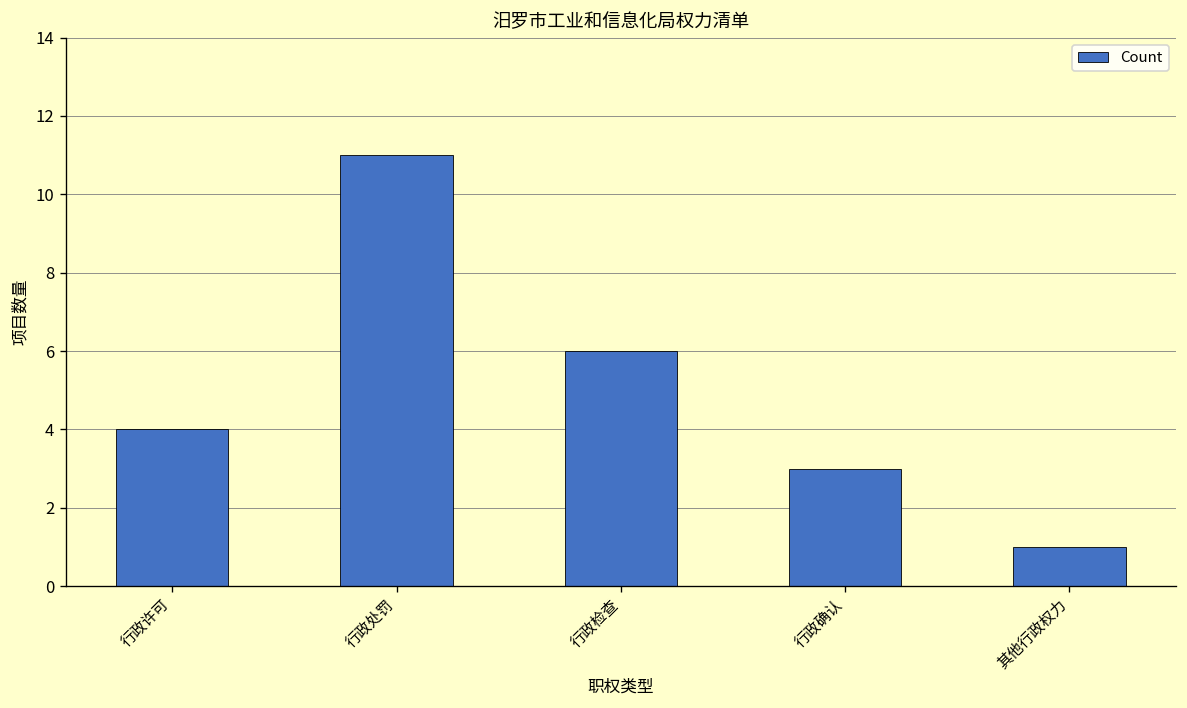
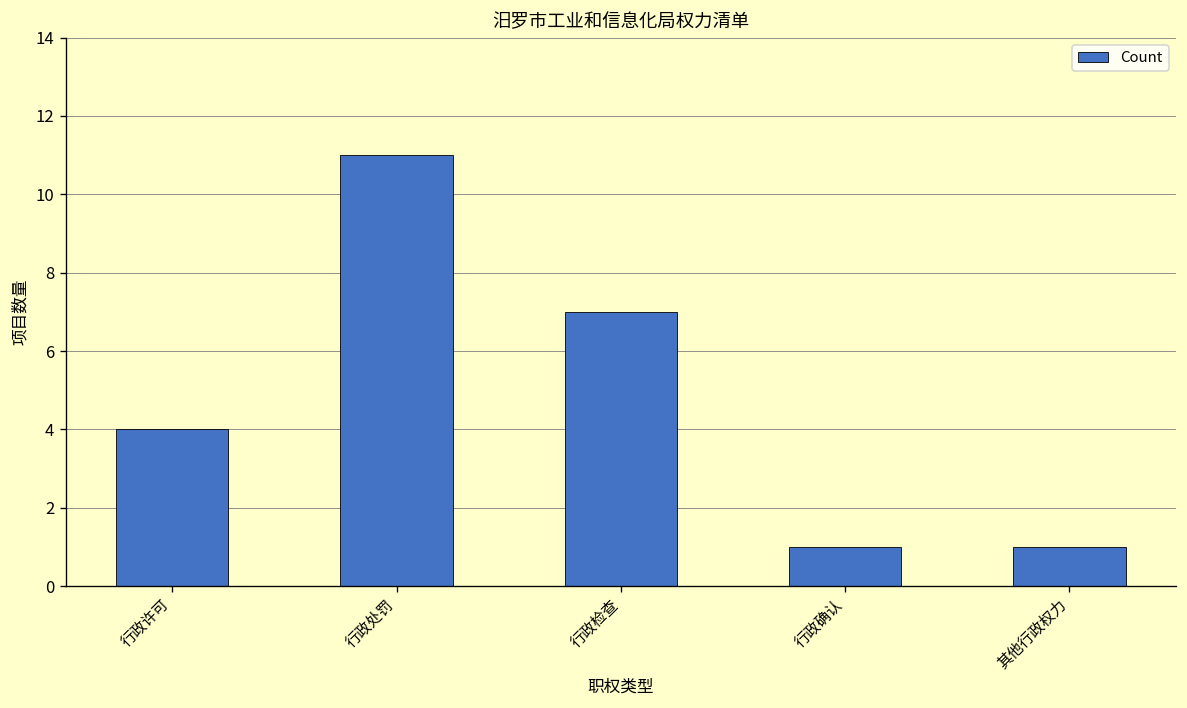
行政检查: 6 -> 7
行政确认: 3 -> 1
